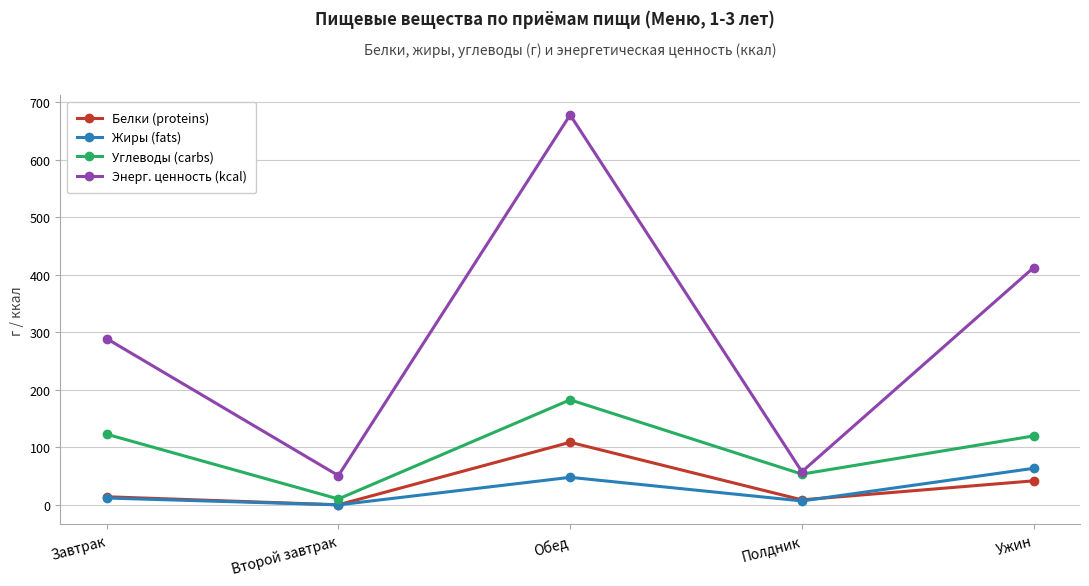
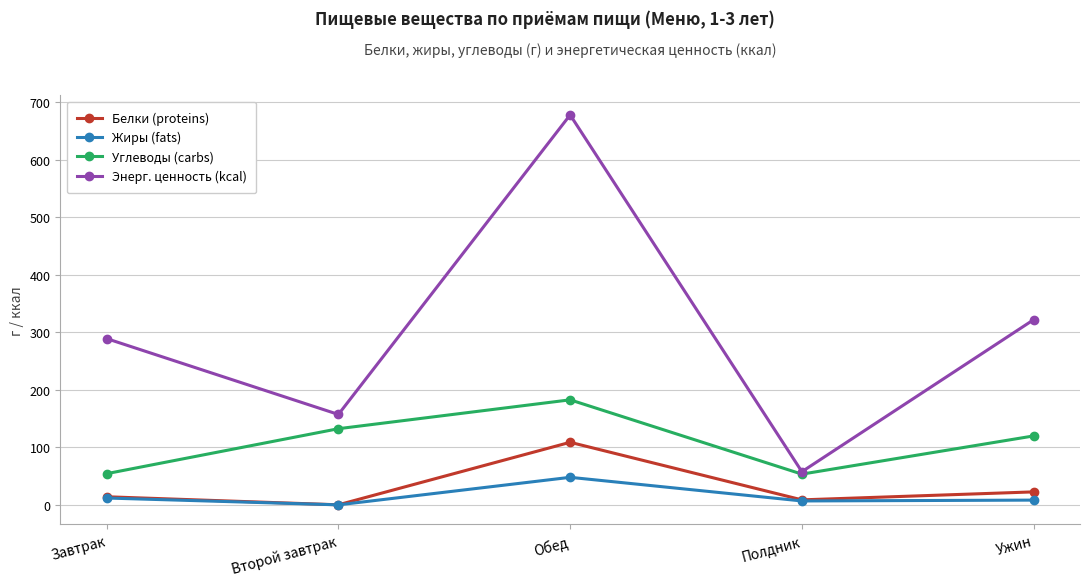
Углеводы (carbs), Завтрак: 120 -> 50
Углеводы (carbs), Второй завтрак: 10 -> 130
Энерг. ценность (kcal), Второй завтрак: 50 -> 160
Белки (proteins), Ужин: 40 -> 20
Жиры (fats), Ужин: 60 -> 10
Энерг. ценность (kcal), Ужин: 410 -> 320
